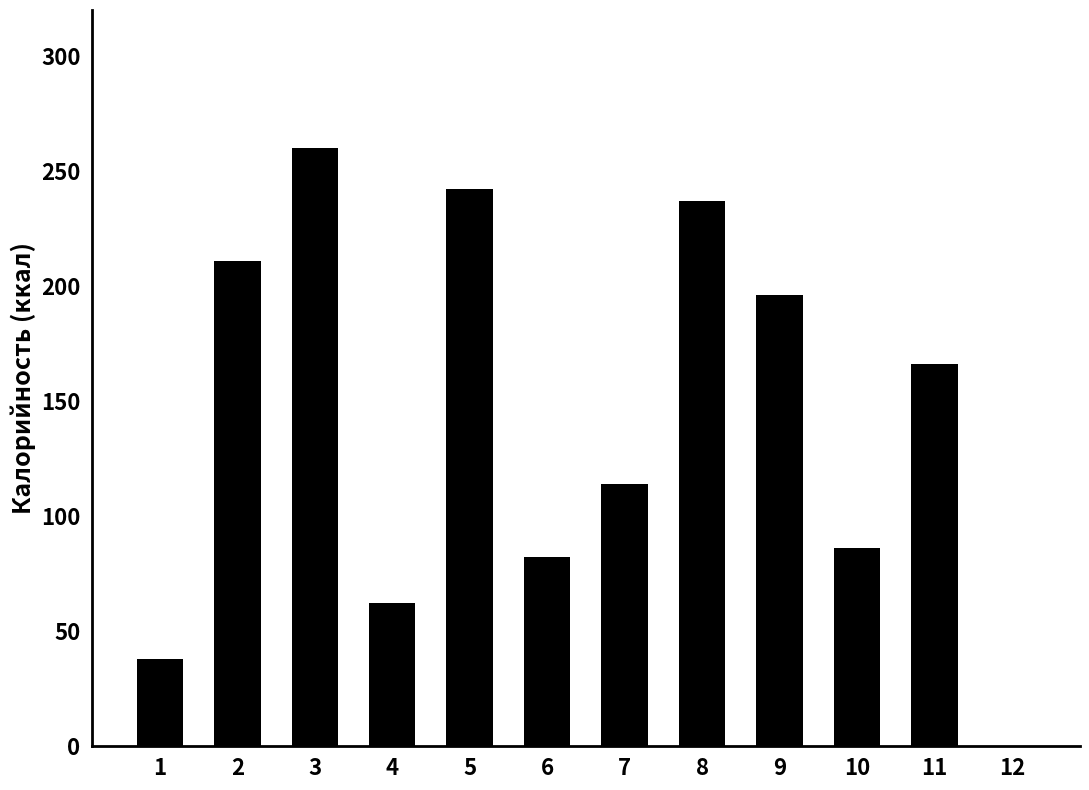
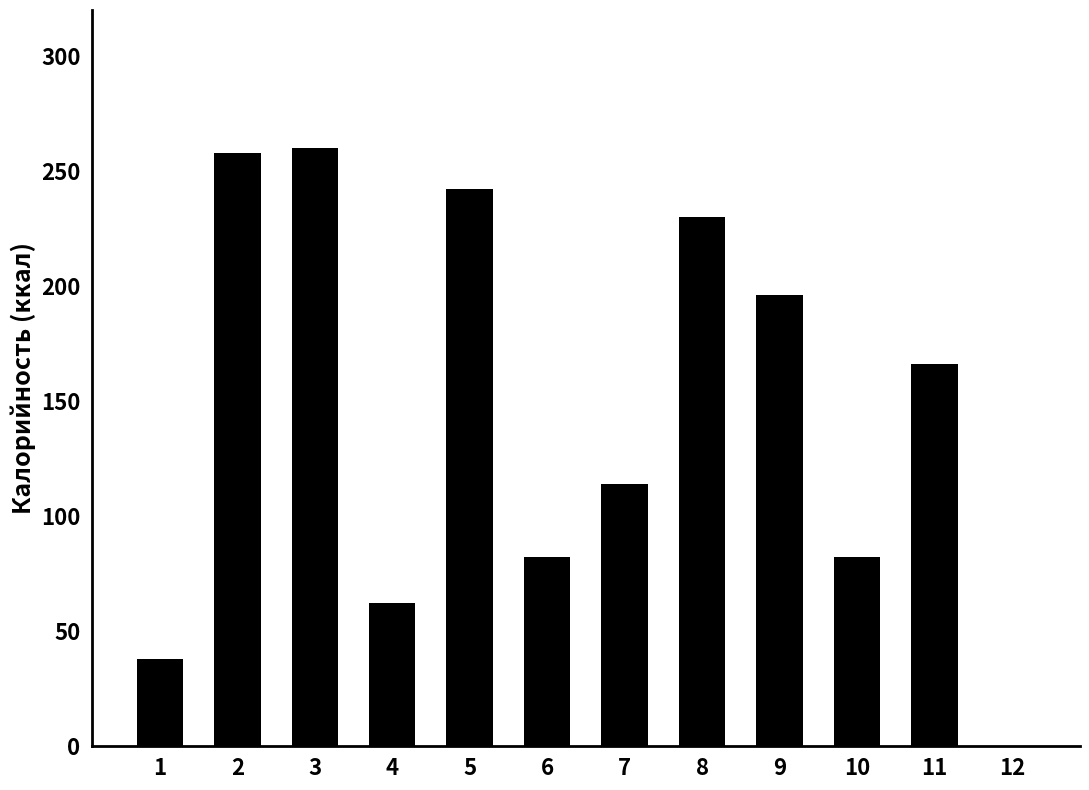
2: 211 -> 258
8: 237 -> 230
10: 86 -> 82
